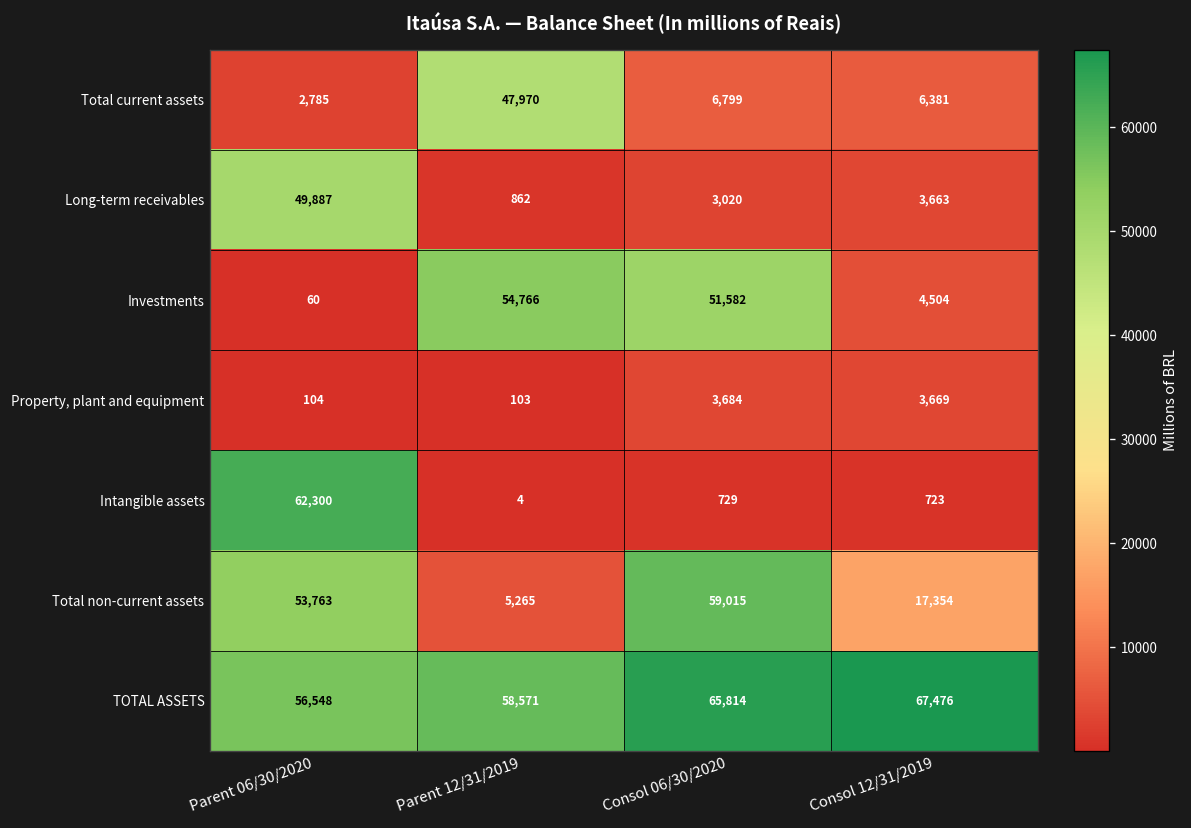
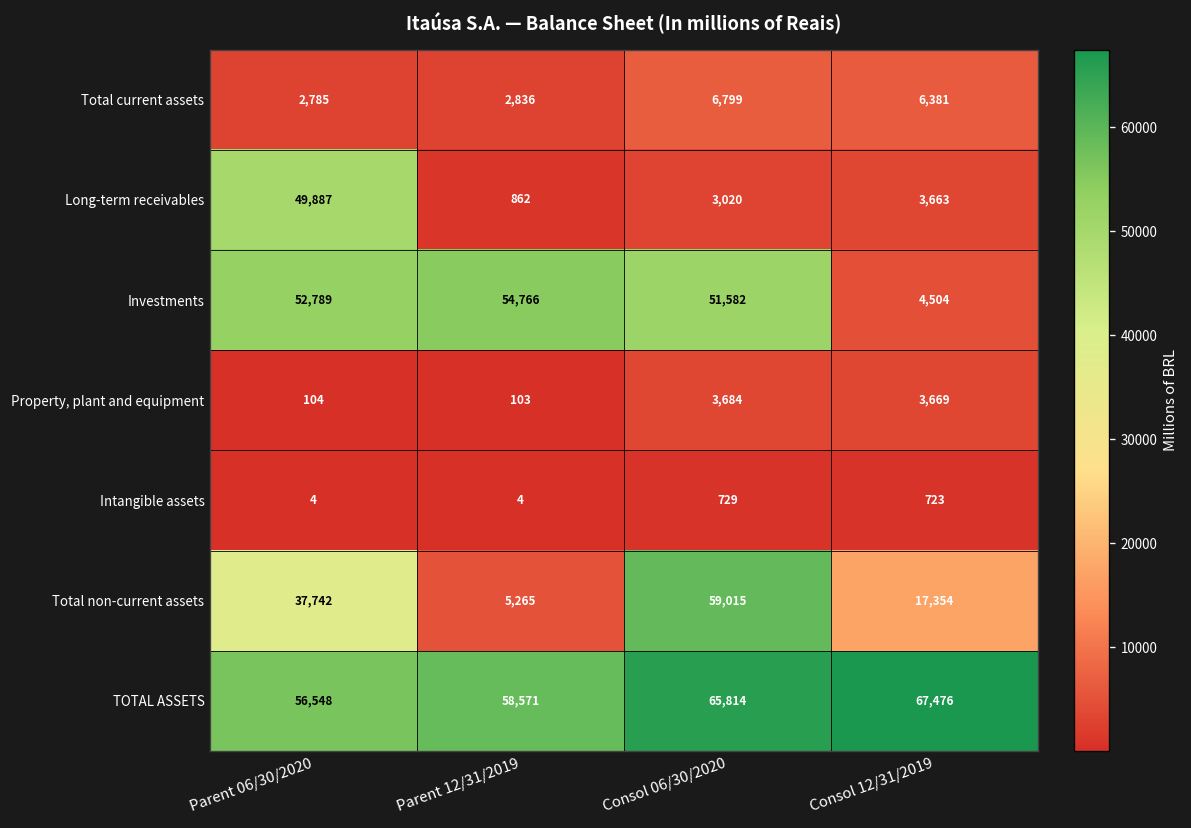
Total current assets, Parent 12/31/2019: 47,970 -> 2,836
Investments, Parent 06/30/2020: 60 -> 52,789
Intangible assets, Parent 06/30/2020: 62,300 -> 4
Total non-current assets, Parent 06/30/2020: 53,763 -> 37,742
